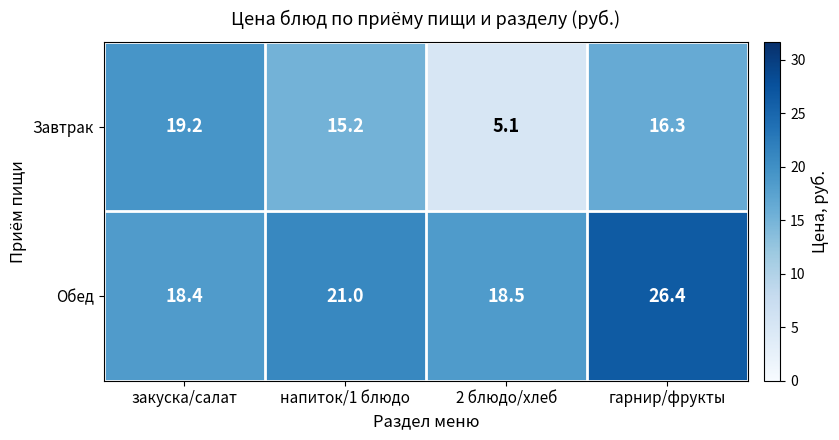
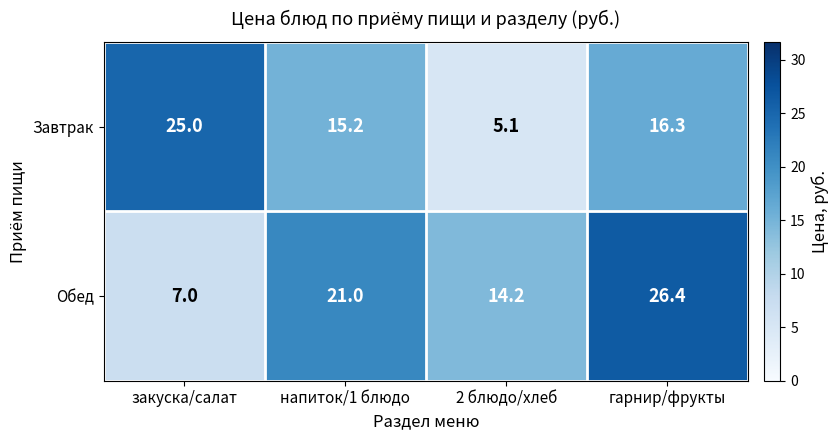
Завтрак, закуска/салат: 19.2 -> 25.0
Обед, закуска/салат: 18.4 -> 7.0
Обед, 2 блюдо/хлеб: 18.5 -> 14.2
